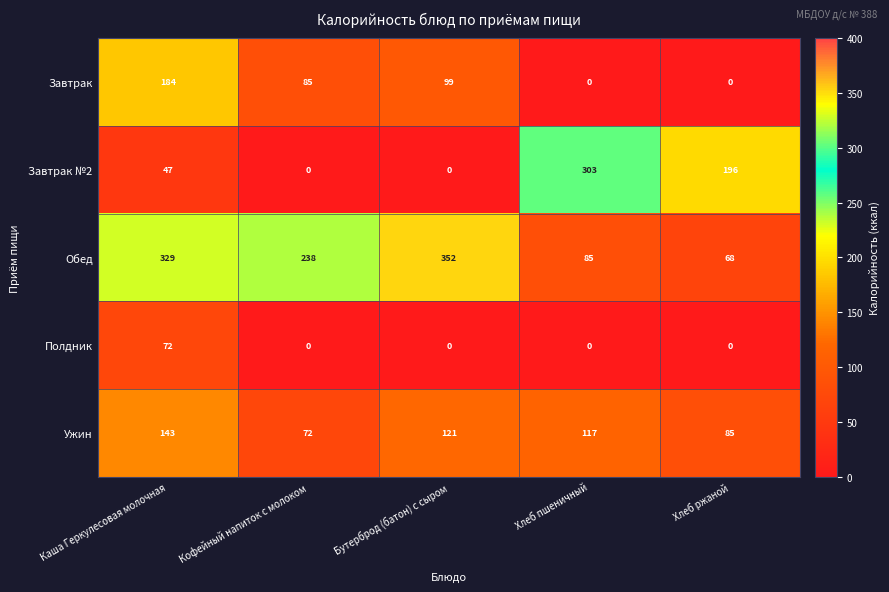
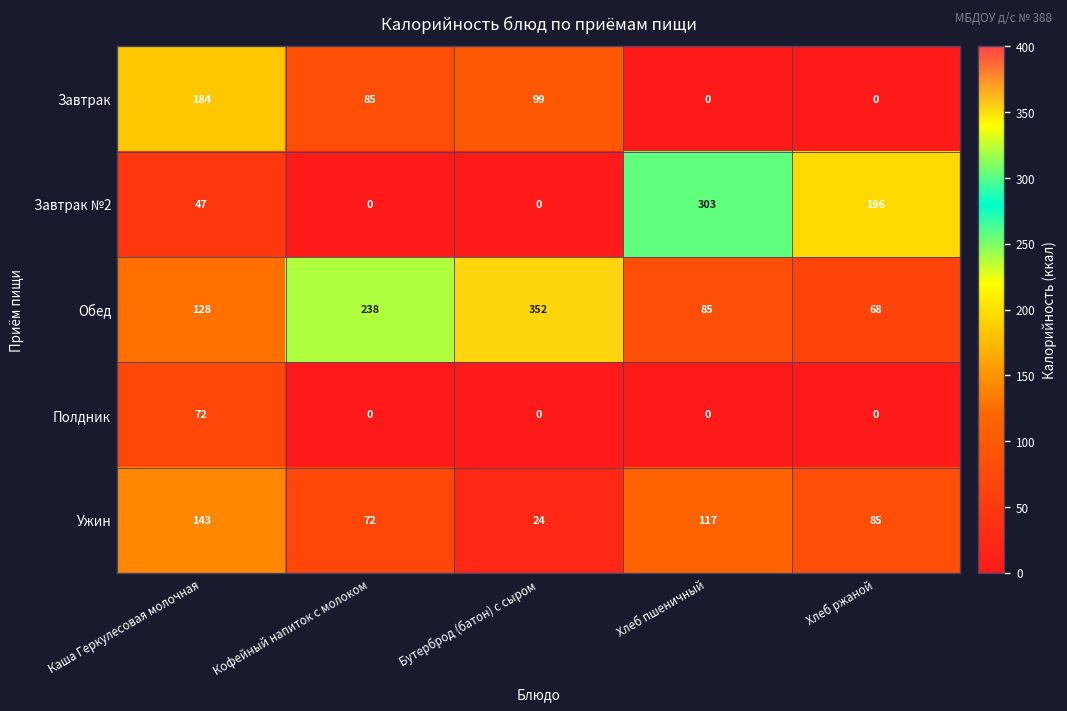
Обед, Каша Геркулесовая молочная: 329 -> 128
Ужин, Бутерброд (батон) с сыром: 121 -> 24
